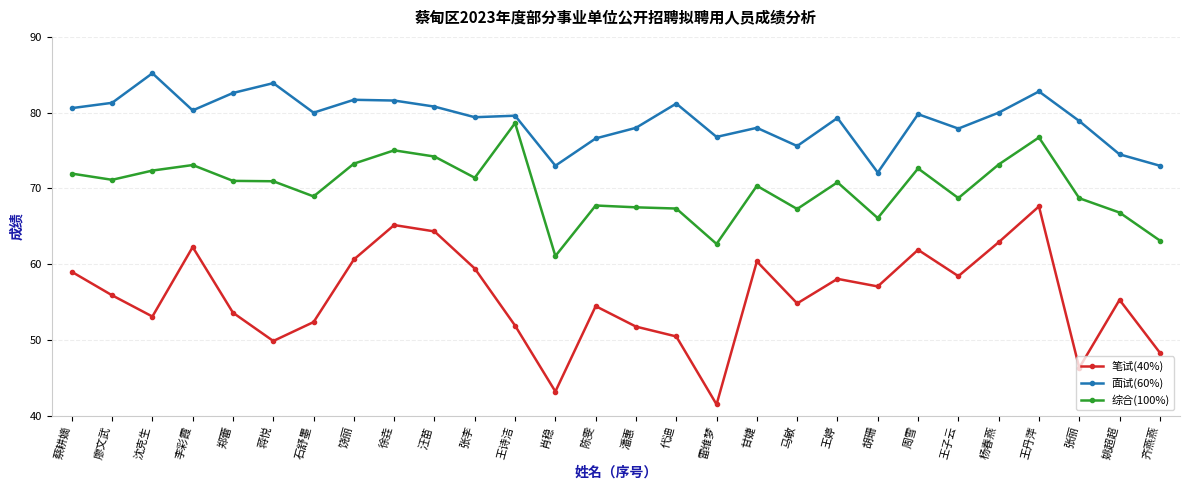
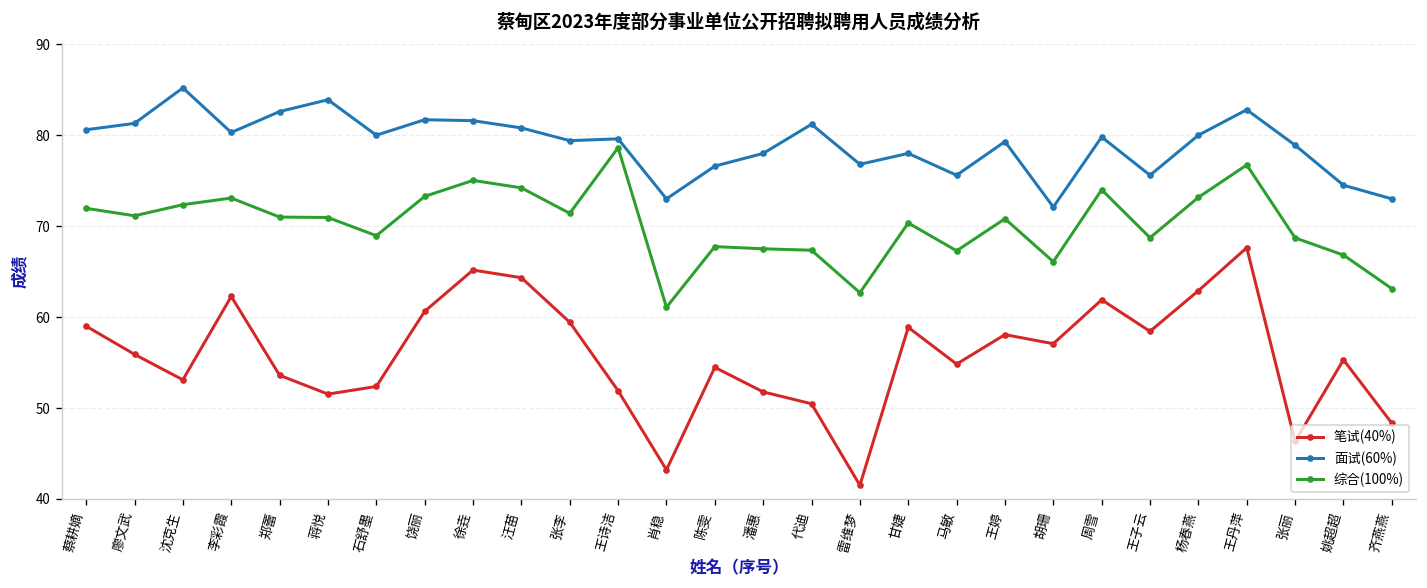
笔试(40%), 蒋悦: 50 -> 52
笔试(40%), 甘婕: 60 -> 59
综合(100%), 周雪: 73 -> 74
面试(60%), 王子云: 78 -> 76
